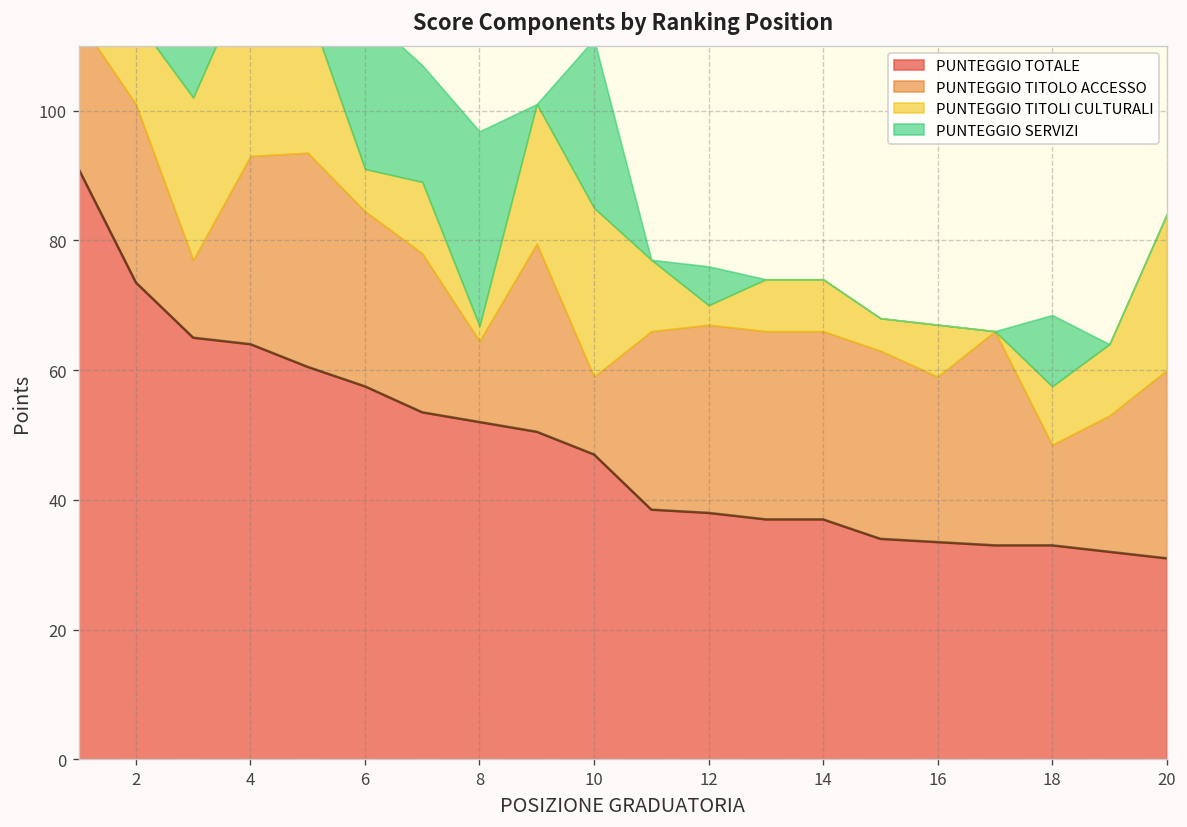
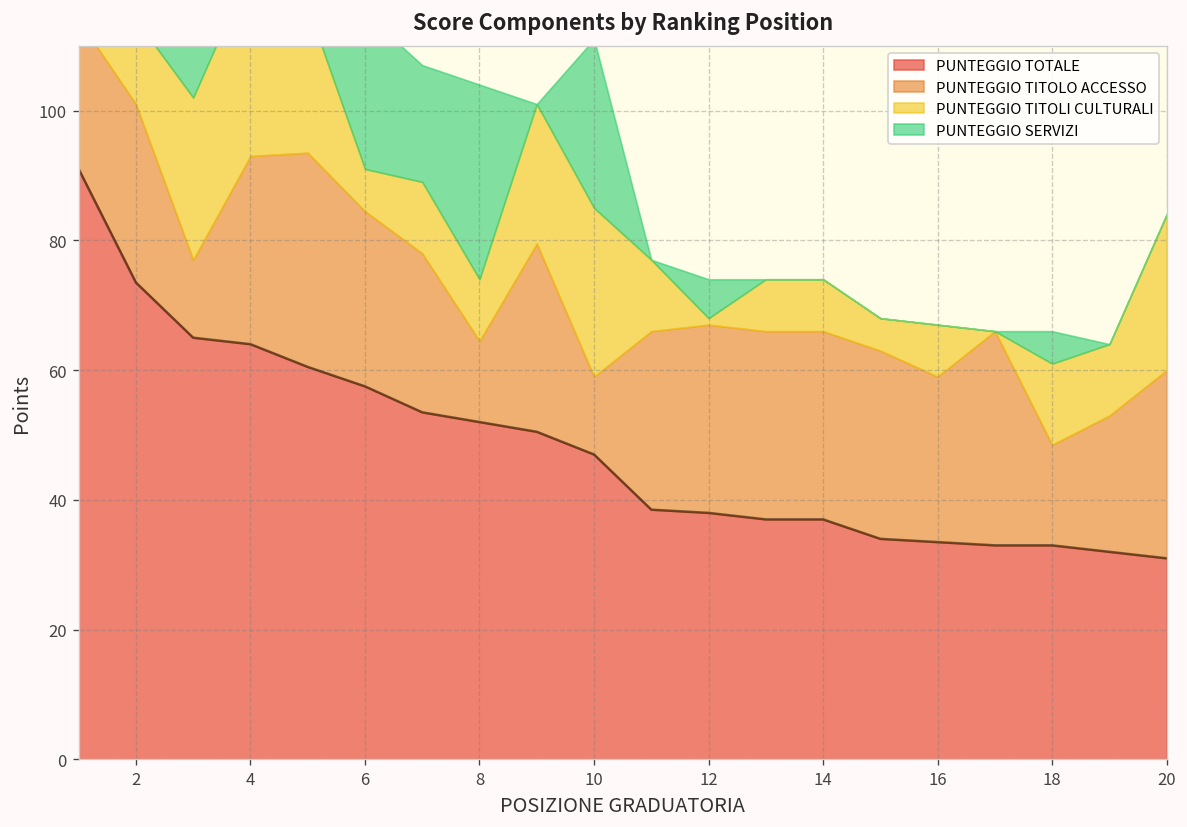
PUNTEGGIO TITOLI CULTURALI, 8: 2 -> 10
PUNTEGGIO TITOLI CULTURALI, 12: 3 -> 1
PUNTEGGIO TITOLI CULTURALI, 18: 9 -> 13
PUNTEGGIO SERVIZI, 18: 11 -> 5
